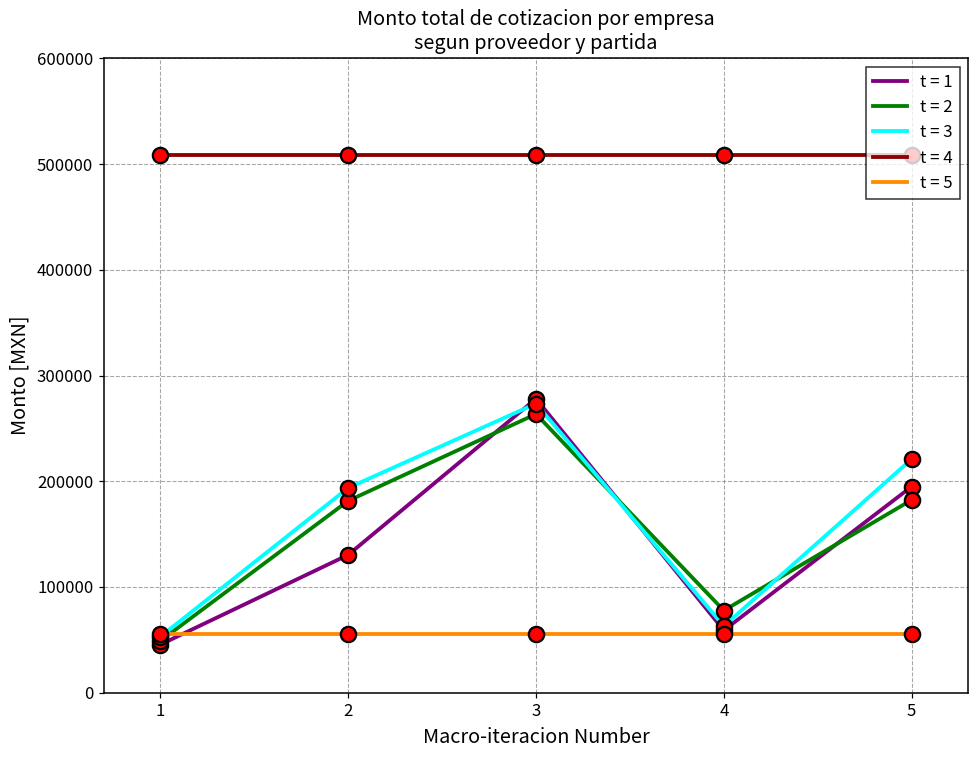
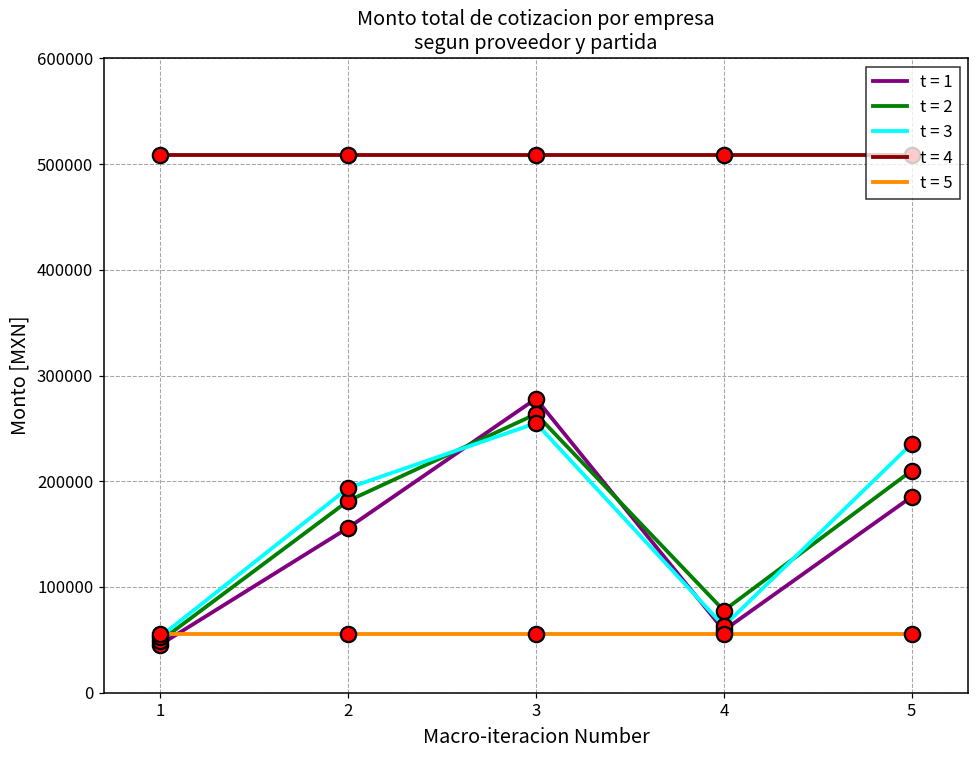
t = 1, 2: 130000 -> 160000
t = 3, 3: 270000 -> 260000
t = 1, 5: 200000 -> 190000
t = 2, 5: 180000 -> 210000
t = 3, 5: 220000 -> 240000
